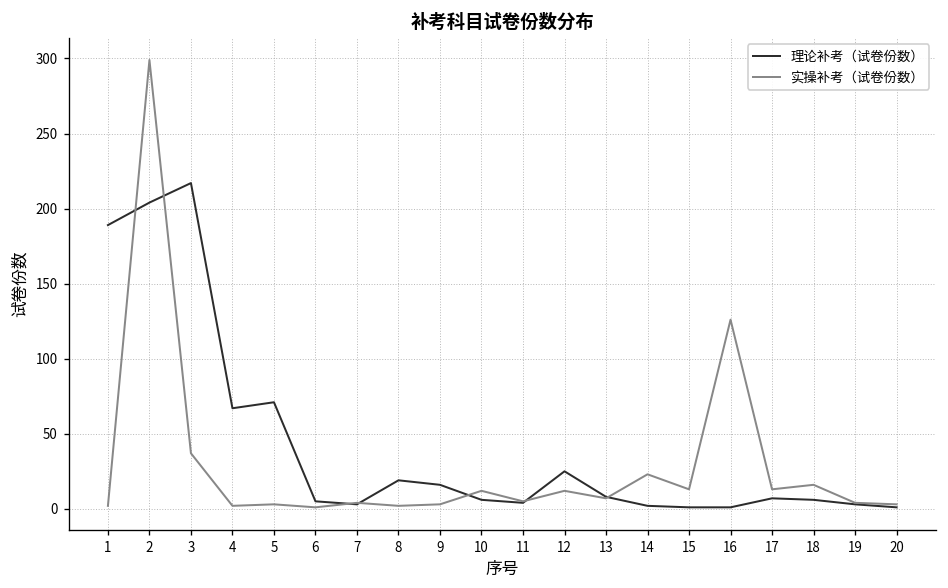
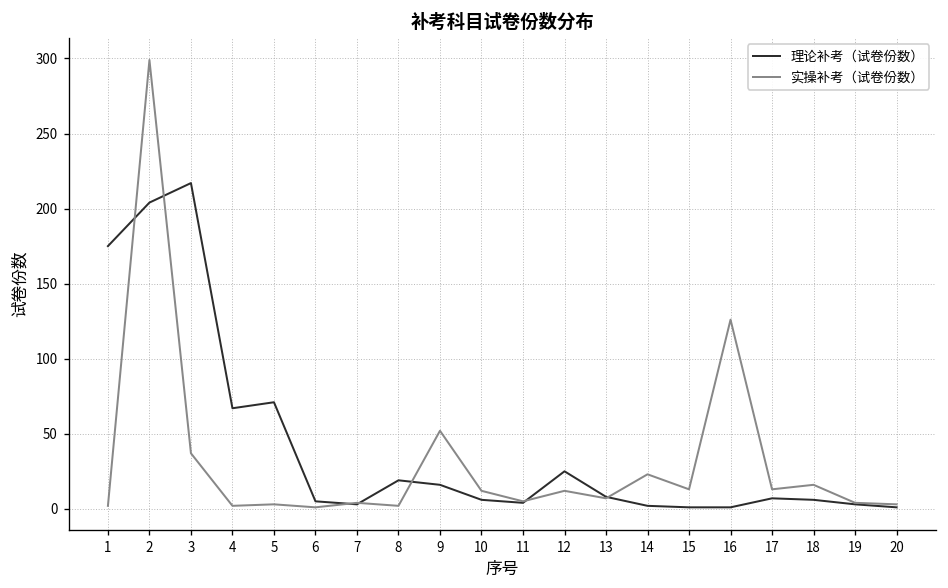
理论补考（试卷份数）, 1: 189 -> 175
实操补考（试卷份数）, 9: 3 -> 52
